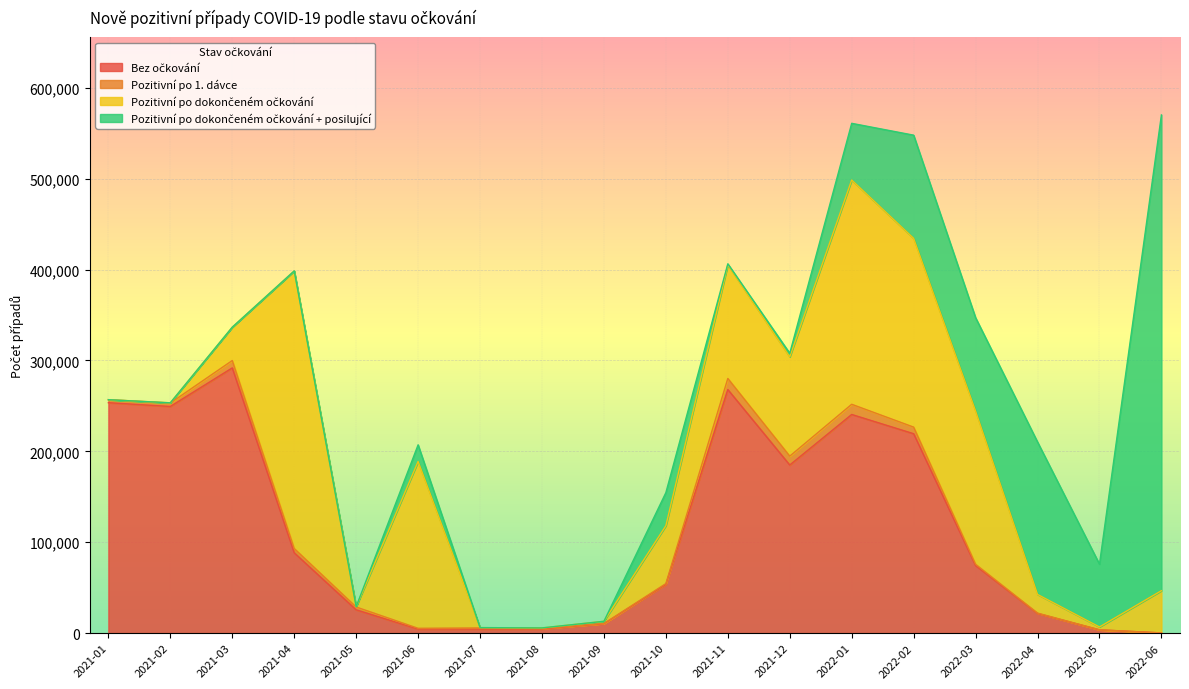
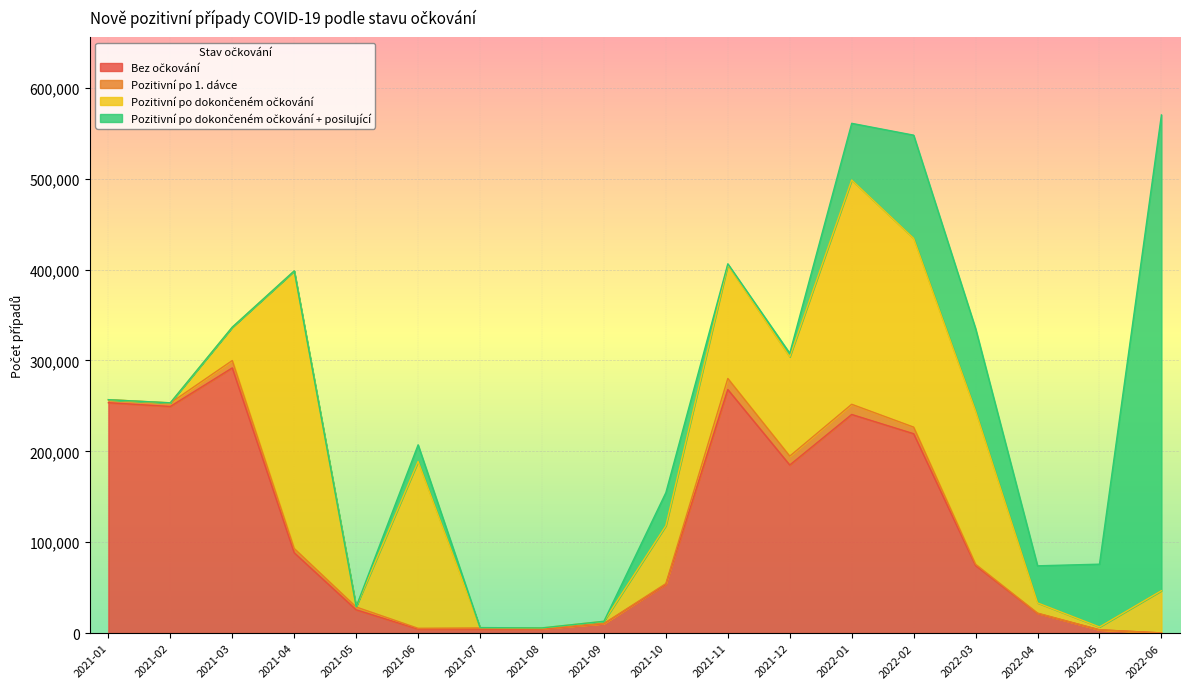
Pozitivní po dokončeném očkování + posilující, 2022-03: 100,000 -> 90,000
Pozitivní po dokončeném očkování, 2022-04: 20,000 -> 10,000
Pozitivní po dokončeném očkování + posilující, 2022-04: 170,000 -> 40,000
